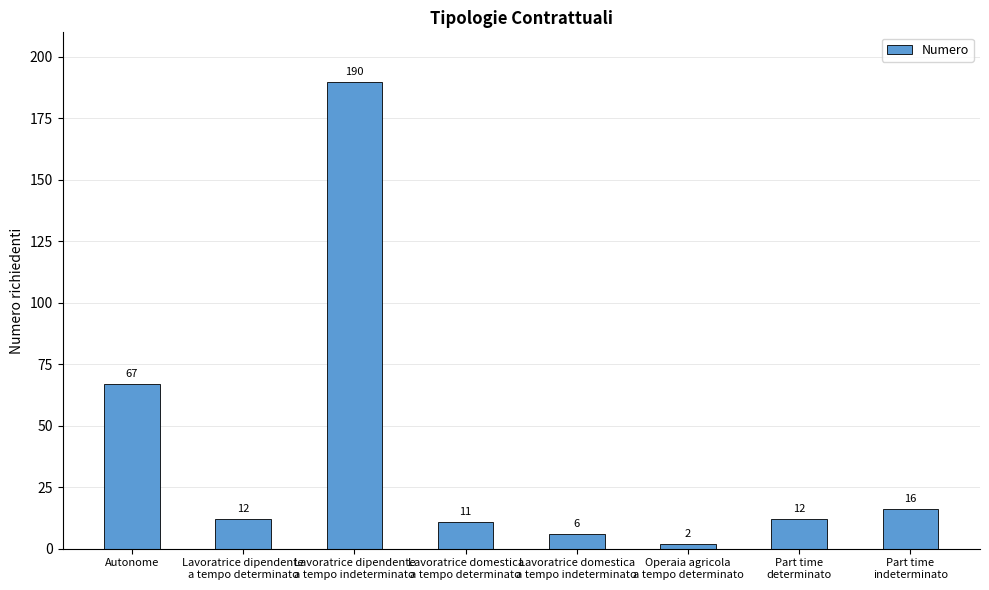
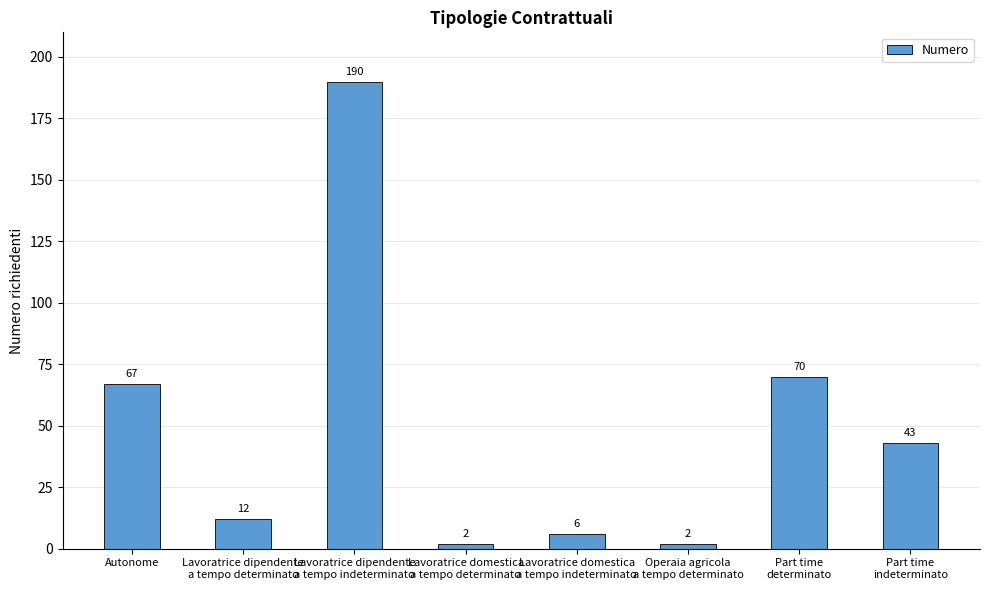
Lavoratrice domestica a tempo determinato: 11 -> 2
Part time determinato: 12 -> 70
Part time indeterminato: 16 -> 43
